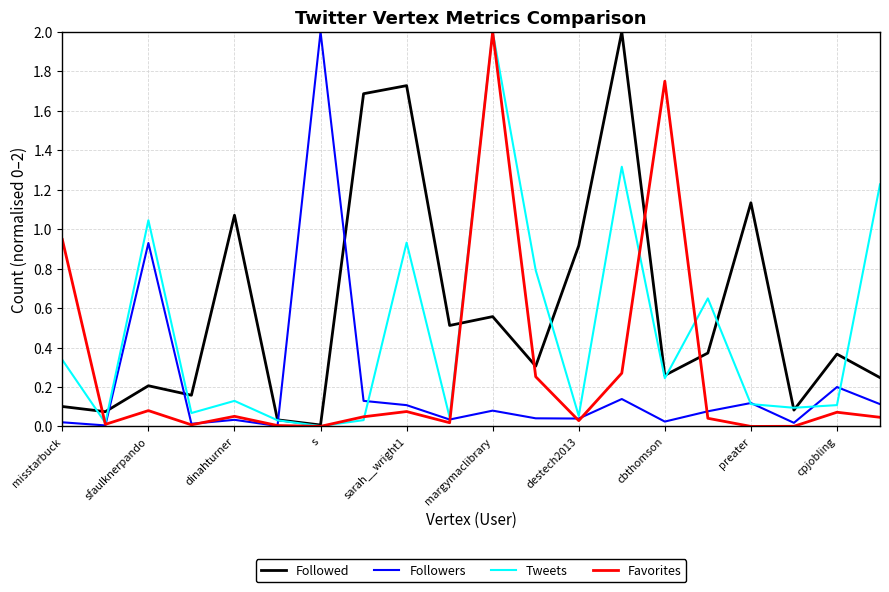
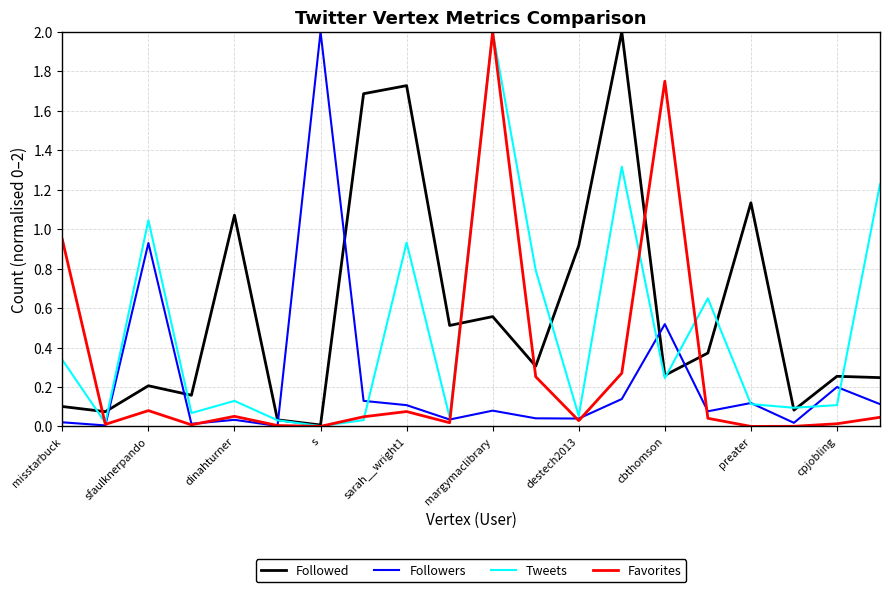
Followers, cbthomson: 0.02 -> 0.52
Followed, cpjobling: 0.37 -> 0.25
Favorites, cpjobling: 0.07 -> 0.01
